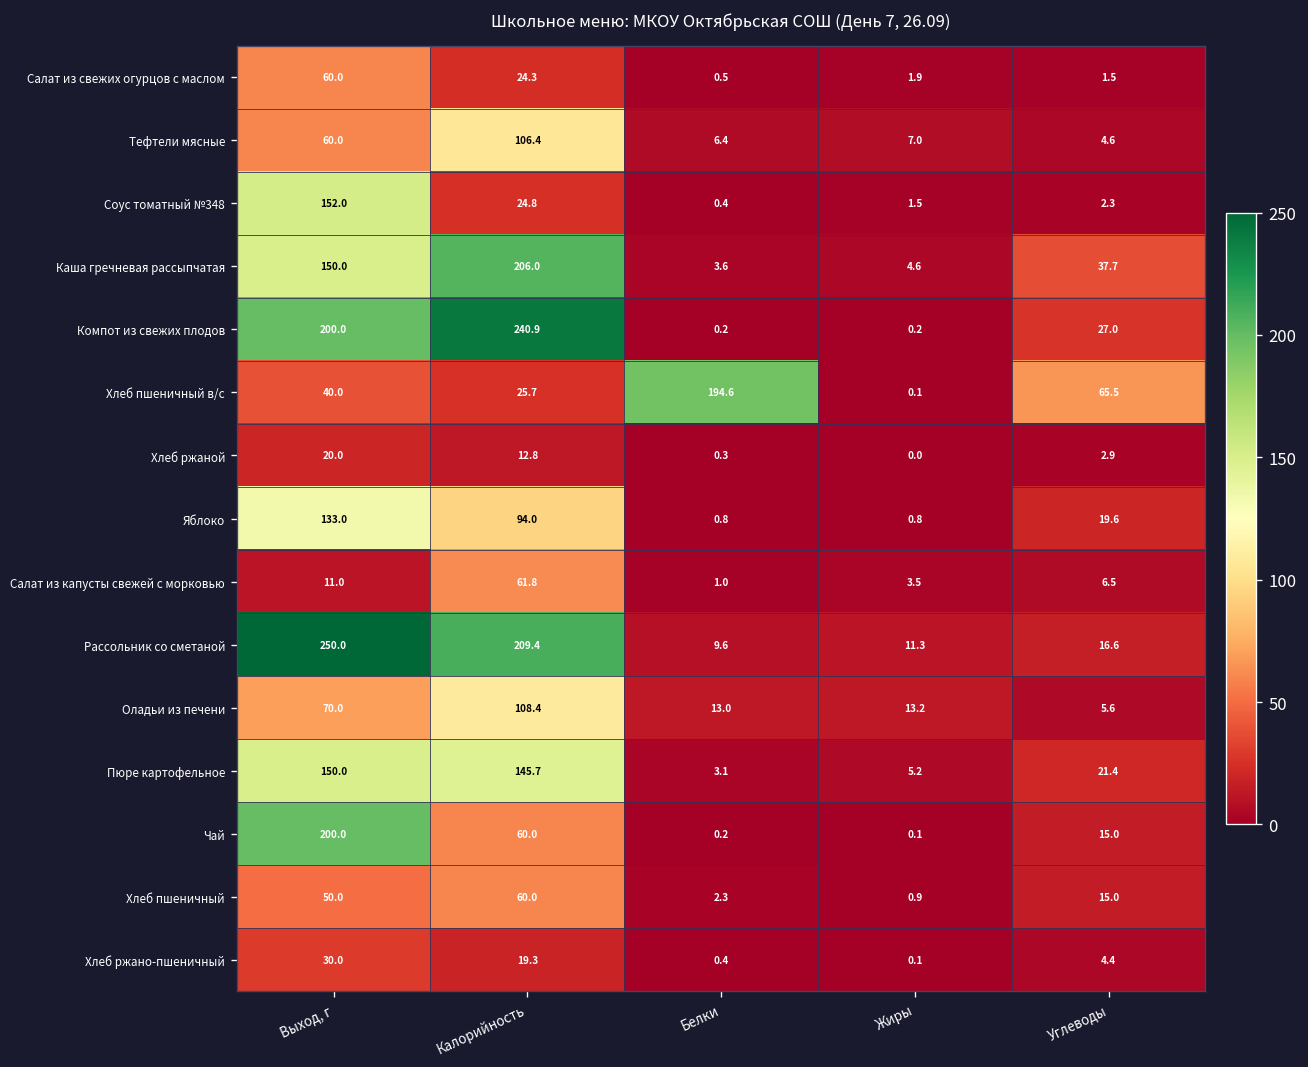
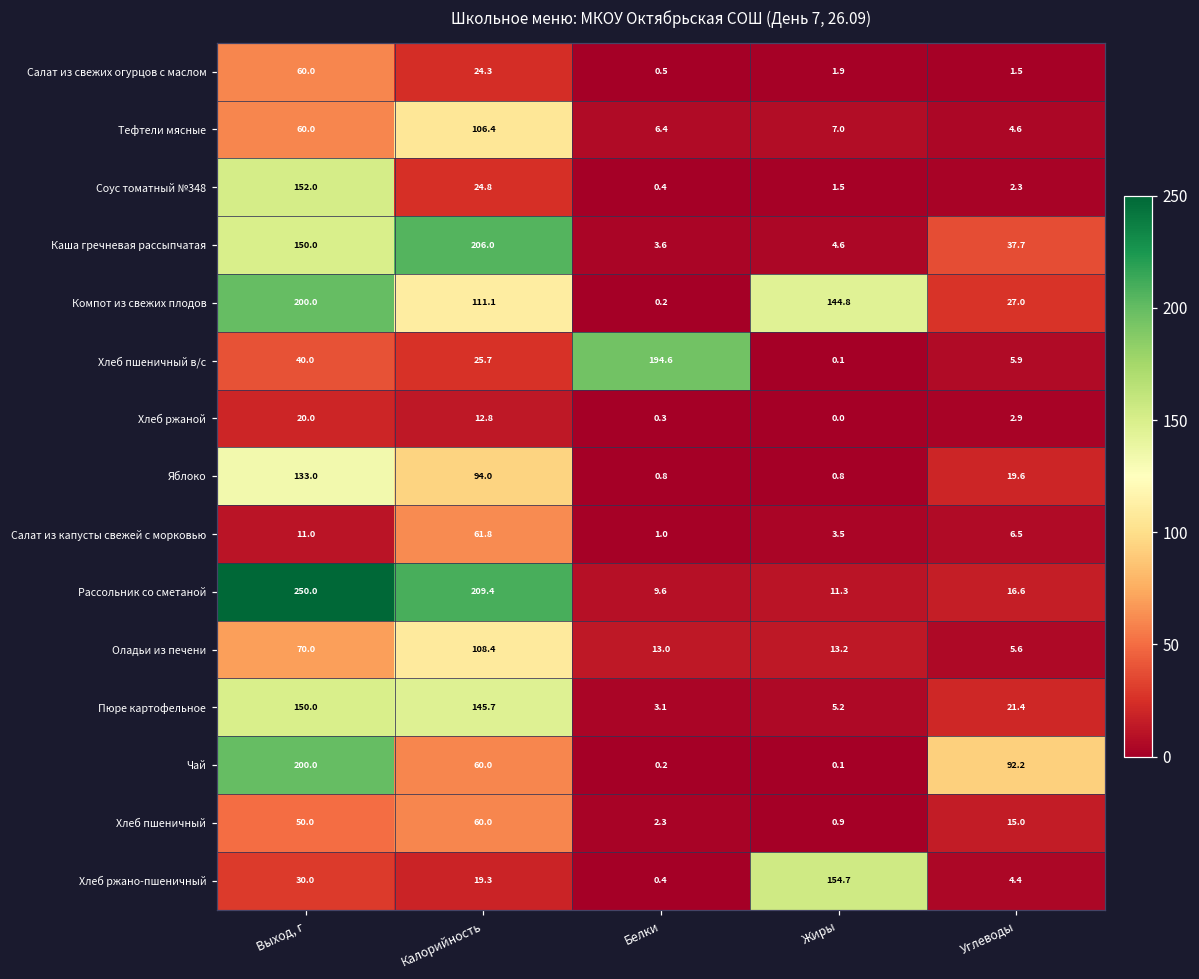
Компот из свежих плодов, Калорийность: 240.9 -> 111.1
Компот из свежих плодов, Жиры: 0.2 -> 144.8
Хлеб пшеничный в/с, Углеводы: 65.5 -> 5.9
Чай, Углеводы: 15.0 -> 92.2
Хлеб ржано-пшеничный, Жиры: 0.1 -> 154.7
